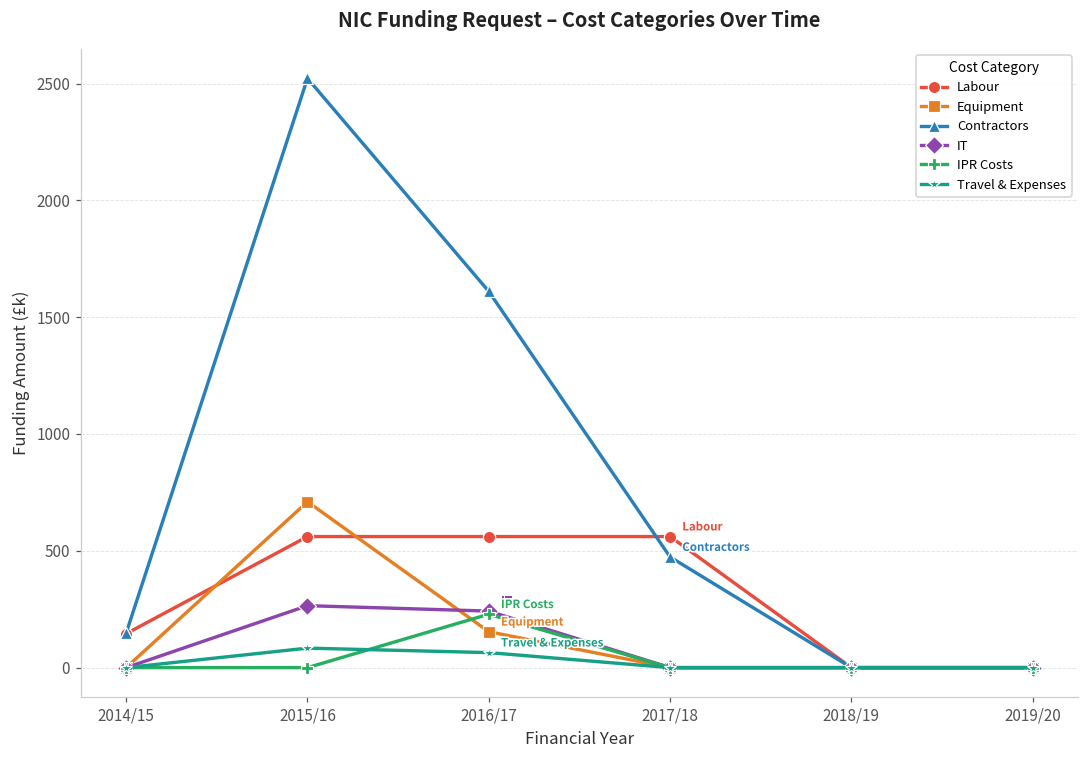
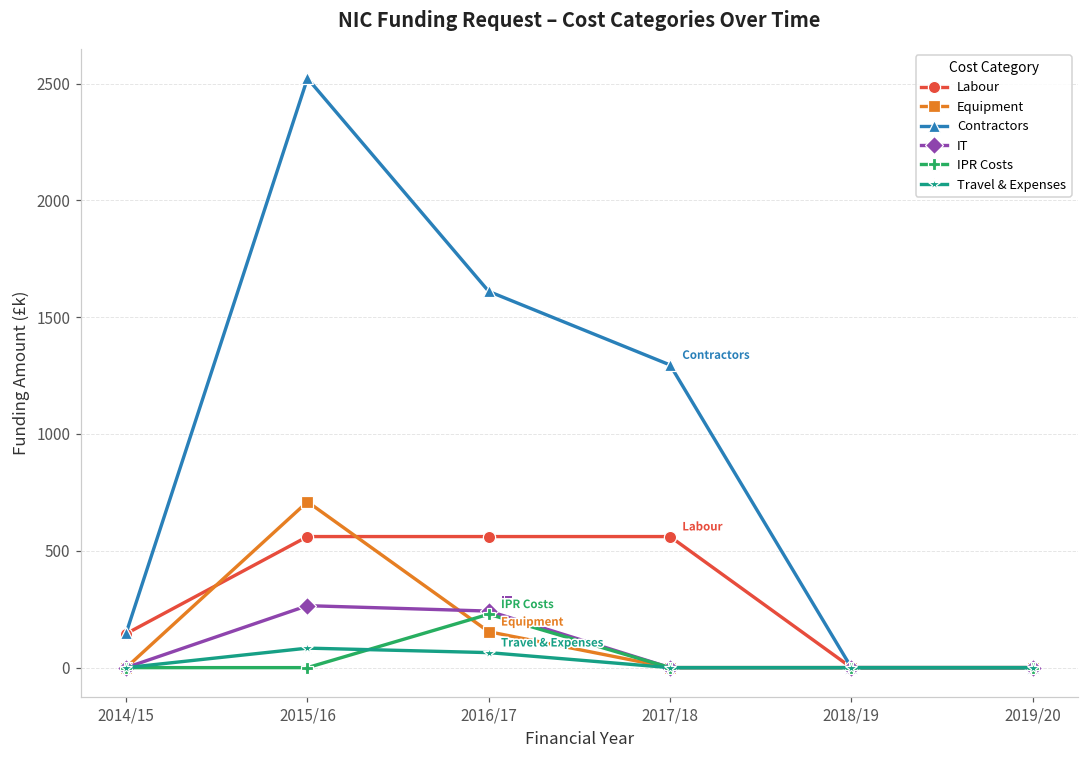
Contractors, 2017/18: 470 -> 1300
